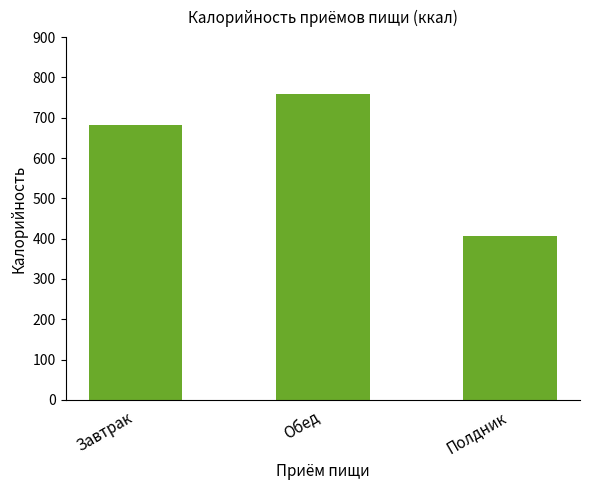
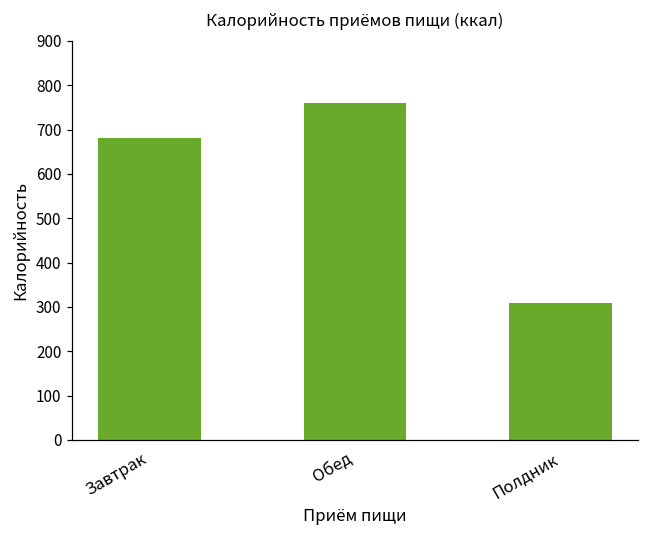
Полдник: 410 -> 310
